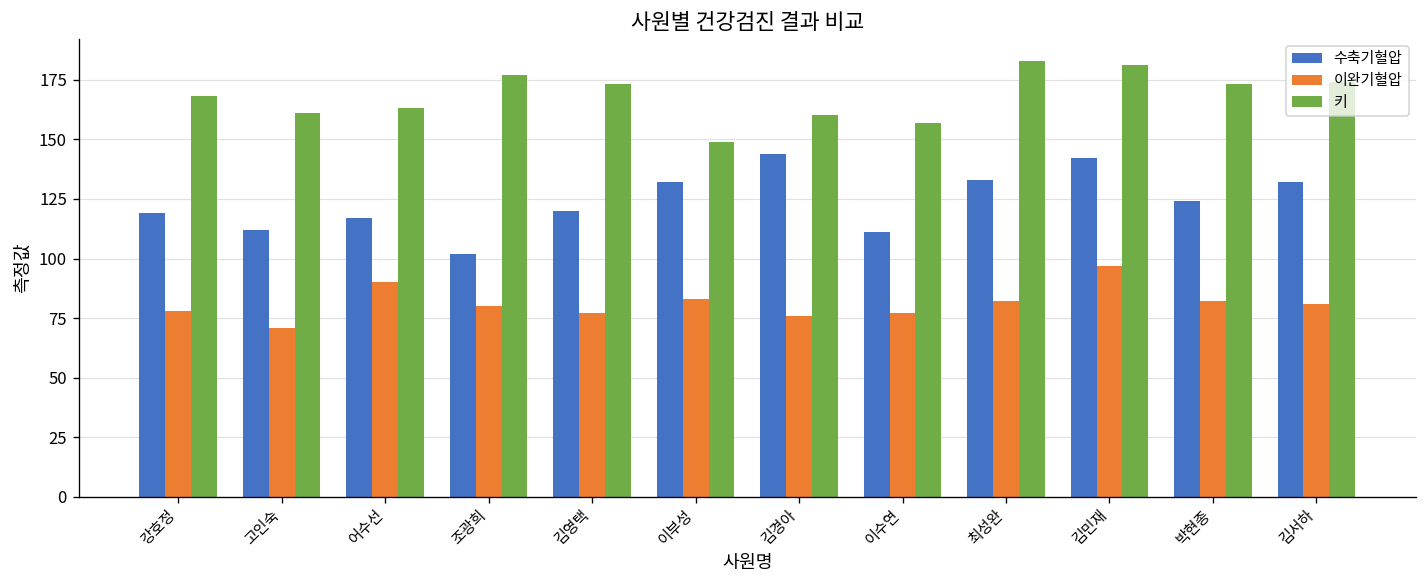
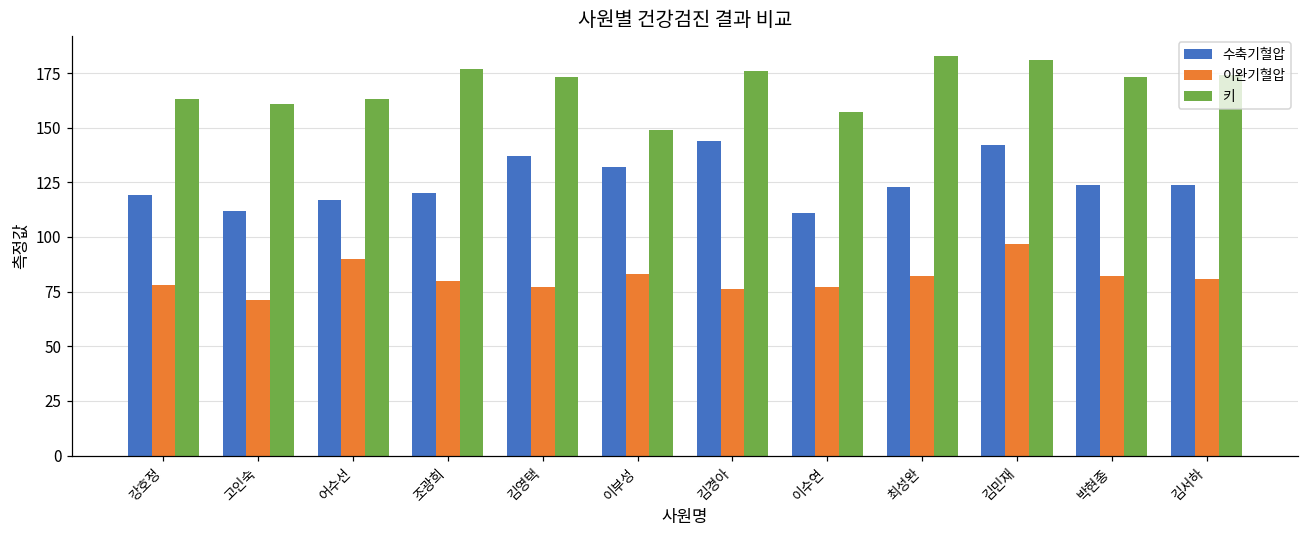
키, 강호정: 168 -> 163
수축기혈압, 조광희: 102 -> 120
수축기혈압, 김영택: 120 -> 137
키, 김경아: 160 -> 176
수축기혈압, 최성완: 133 -> 123
수축기혈압, 김서하: 132 -> 124
